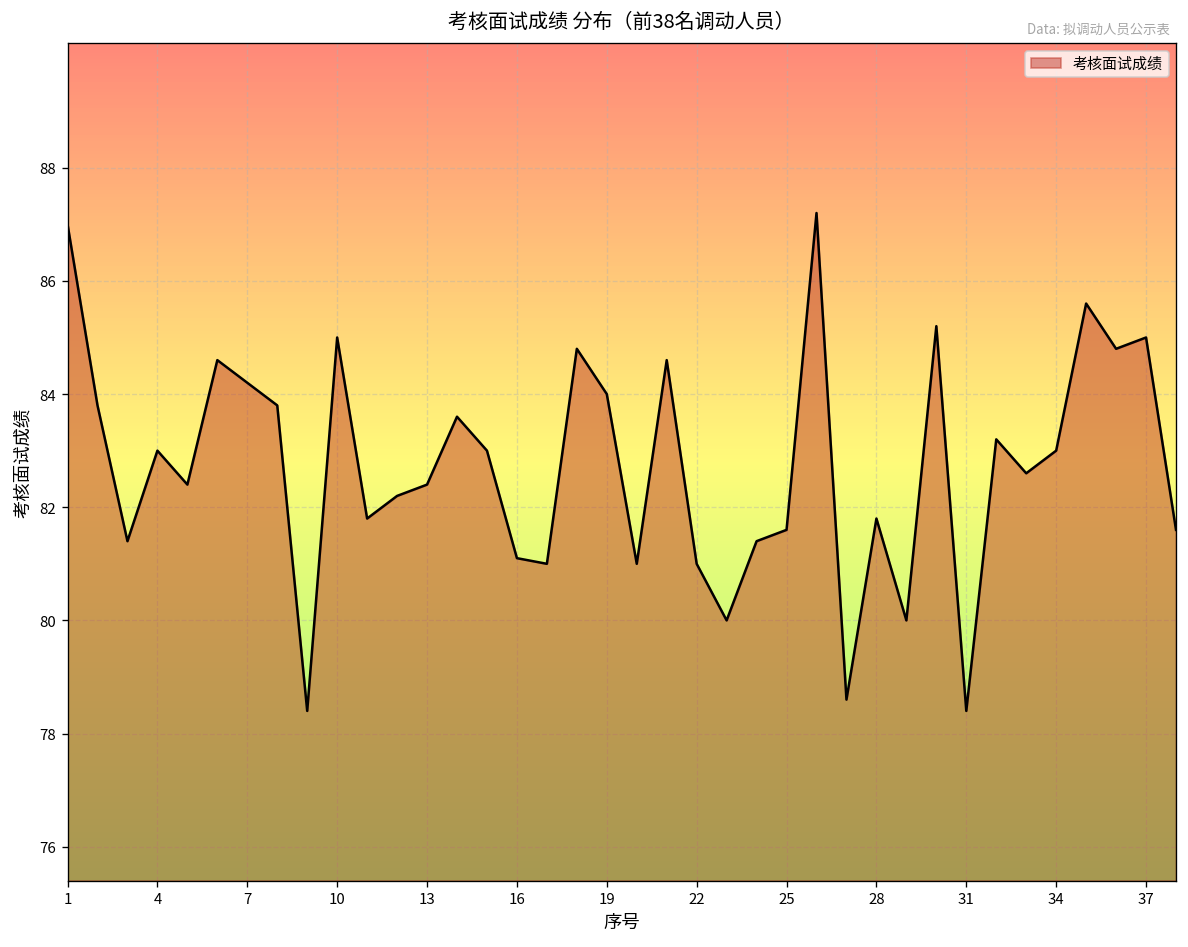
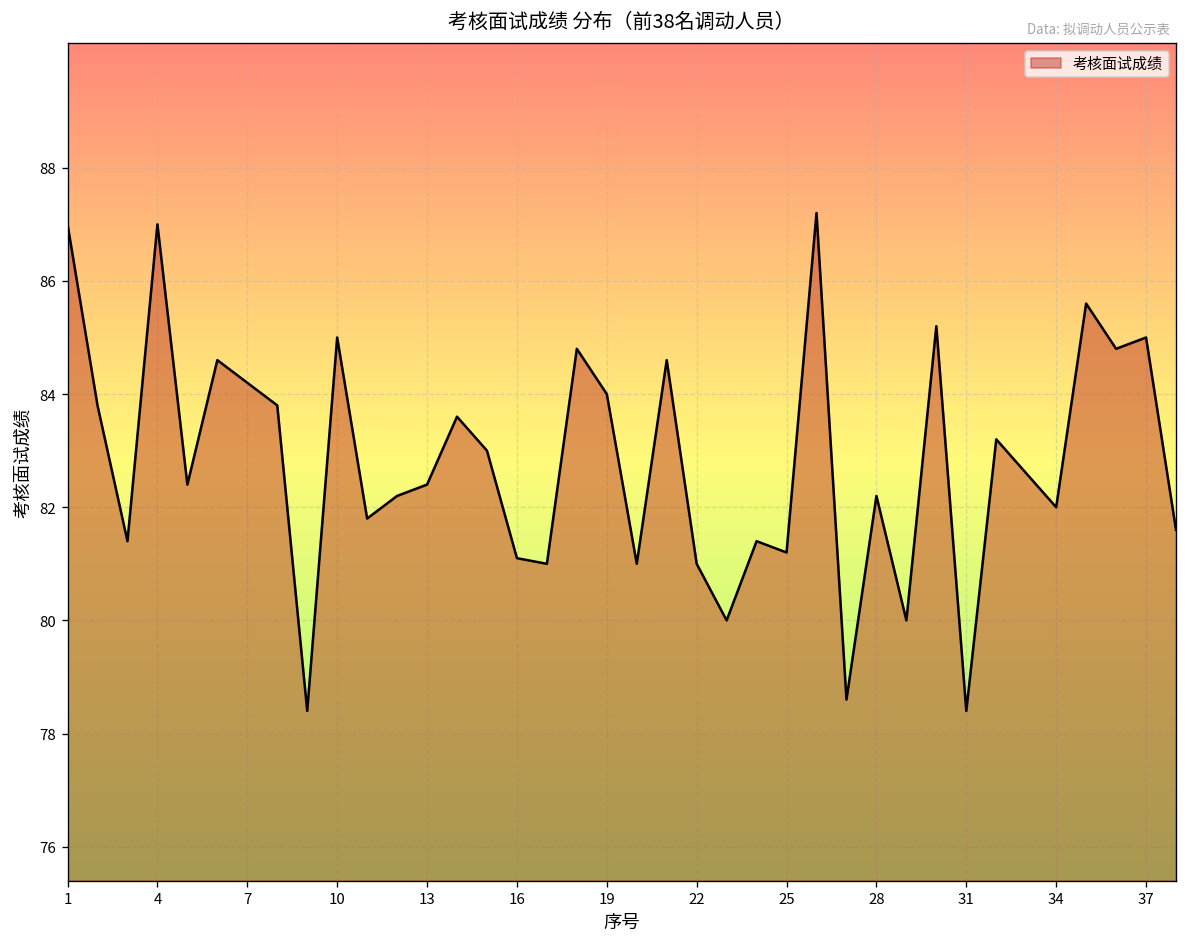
4: 83 -> 87
25: 81.6 -> 81.2
28: 81.8 -> 82.2
34: 83 -> 82
